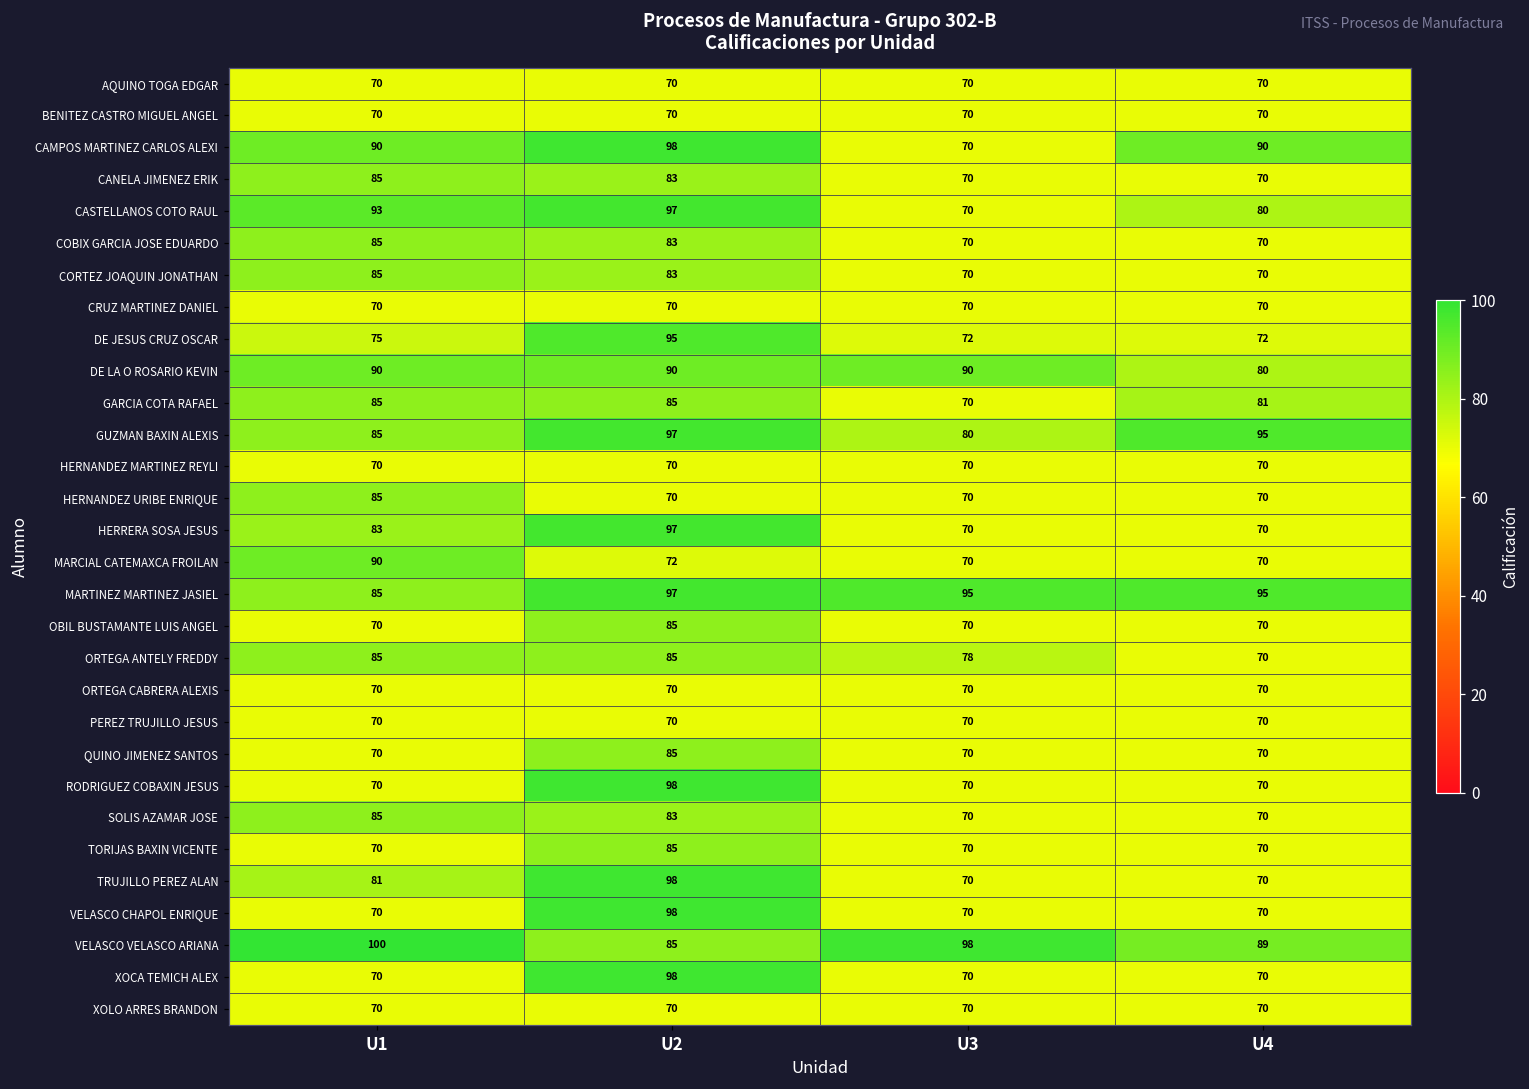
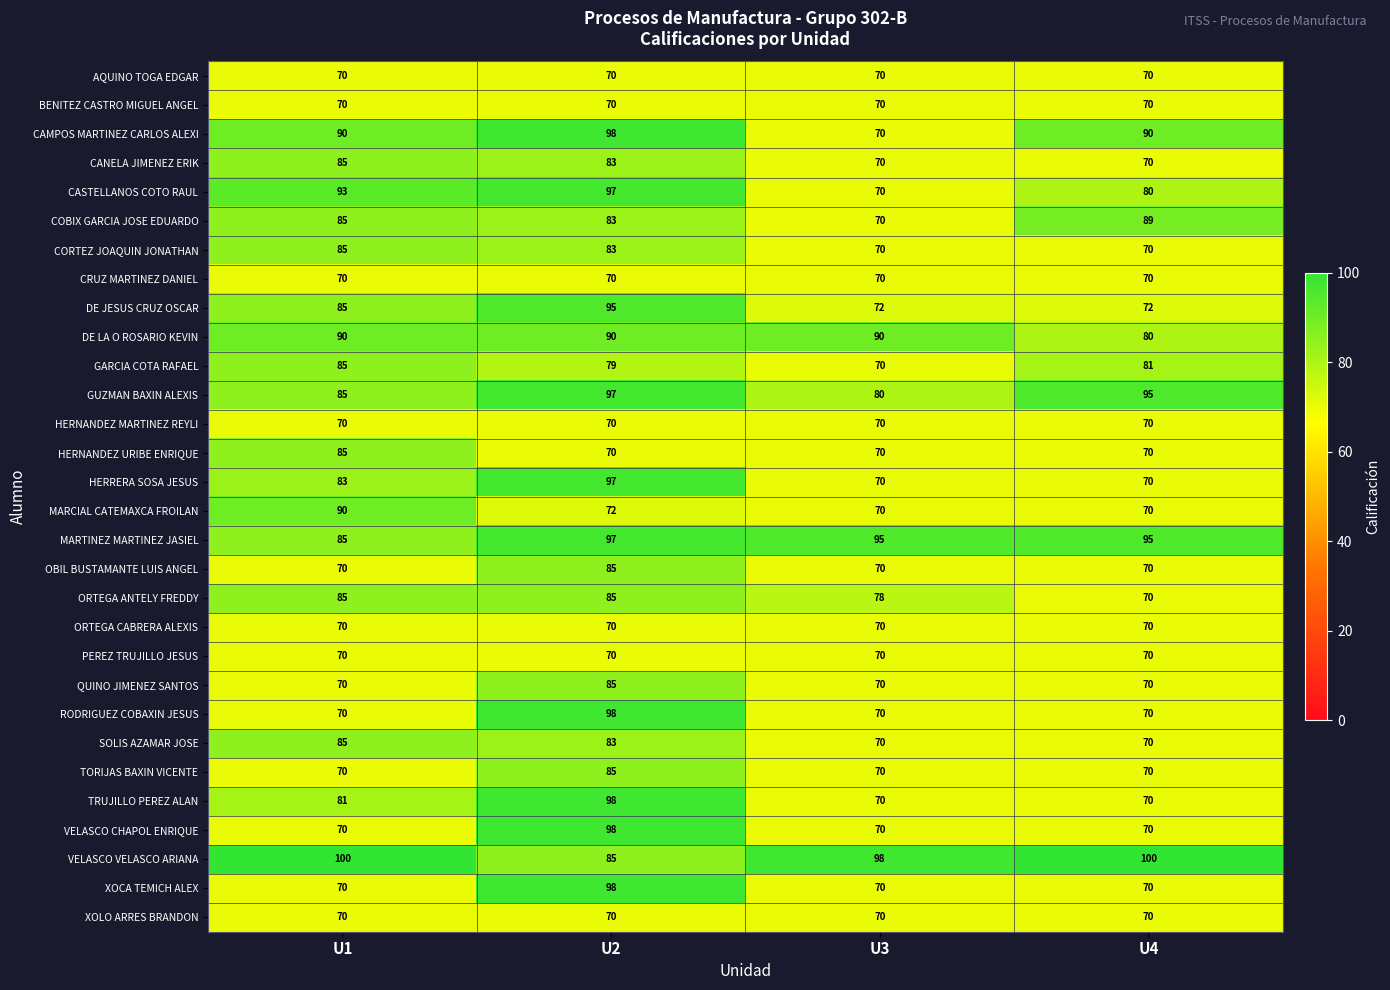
COBIX GARCIA JOSE EDUARDO, U4: 70 -> 89
DE JESUS CRUZ OSCAR, U1: 75 -> 85
GARCIA COTA RAFAEL, U2: 85 -> 79
VELASCO VELASCO ARIANA, U4: 89 -> 100
